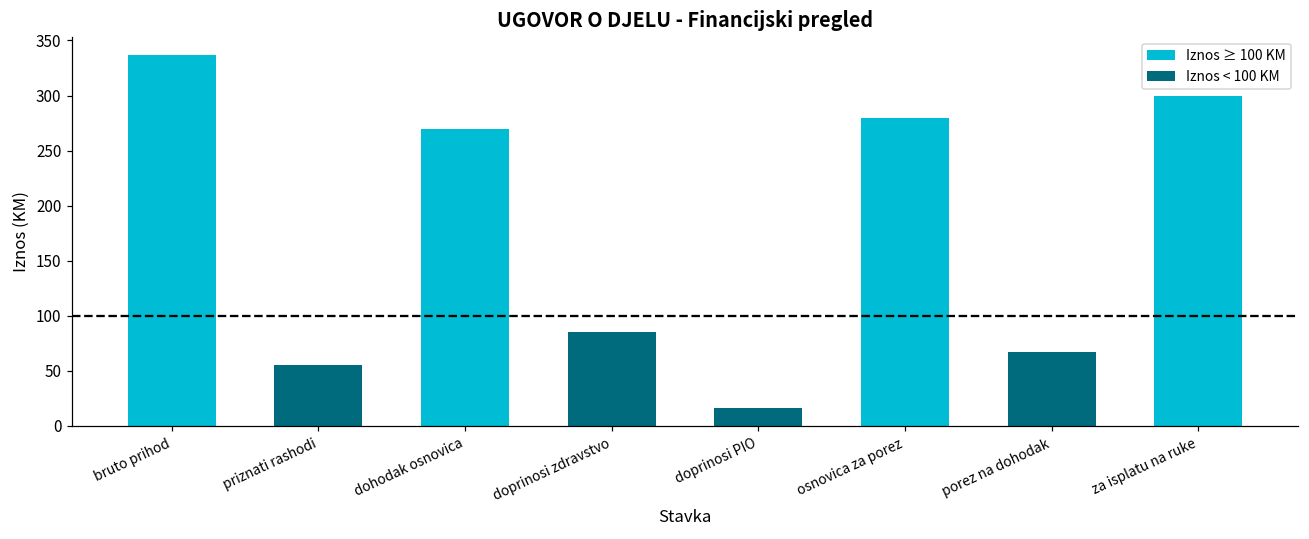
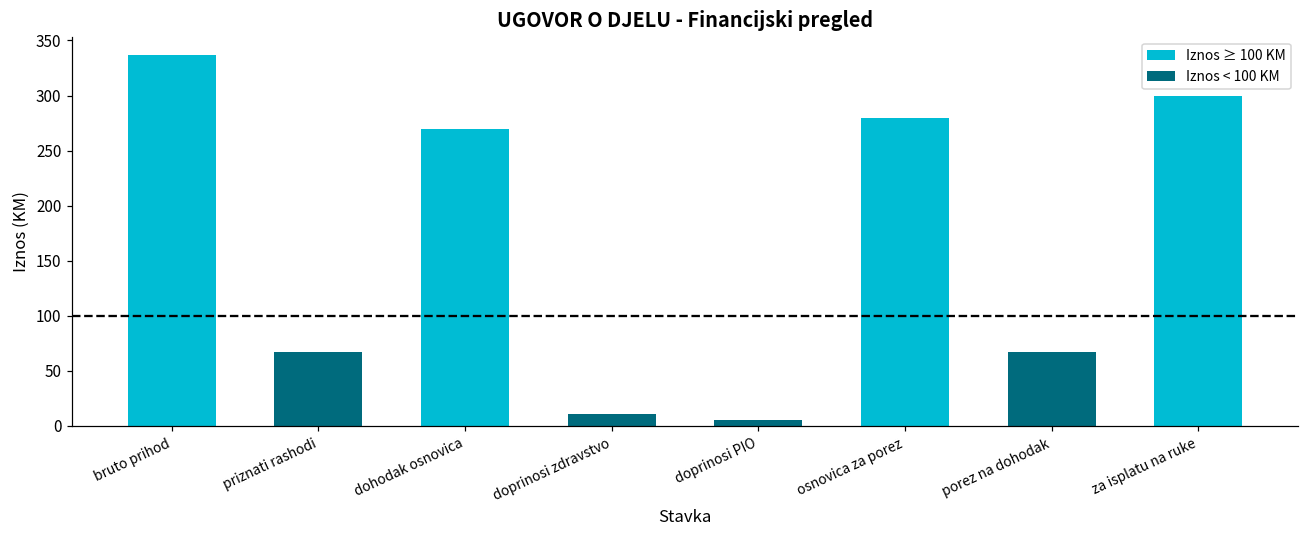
Iznos < 100 KM, priznati rashodi: 55 -> 67
Iznos < 100 KM, doprinosi zdravstvo: 85 -> 11
Iznos < 100 KM, doprinosi PIO: 16 -> 5
